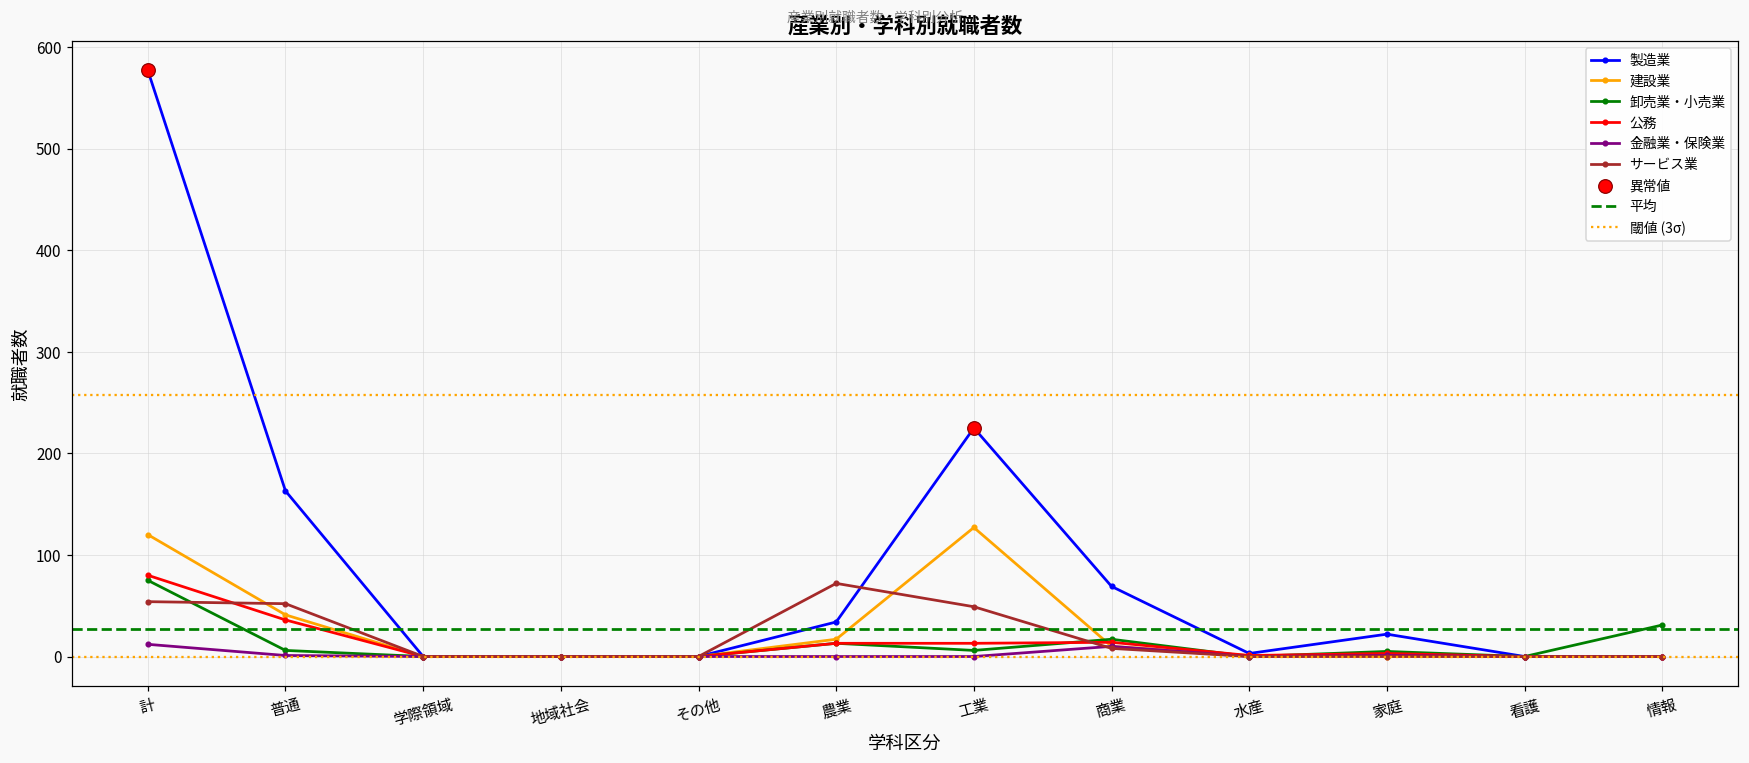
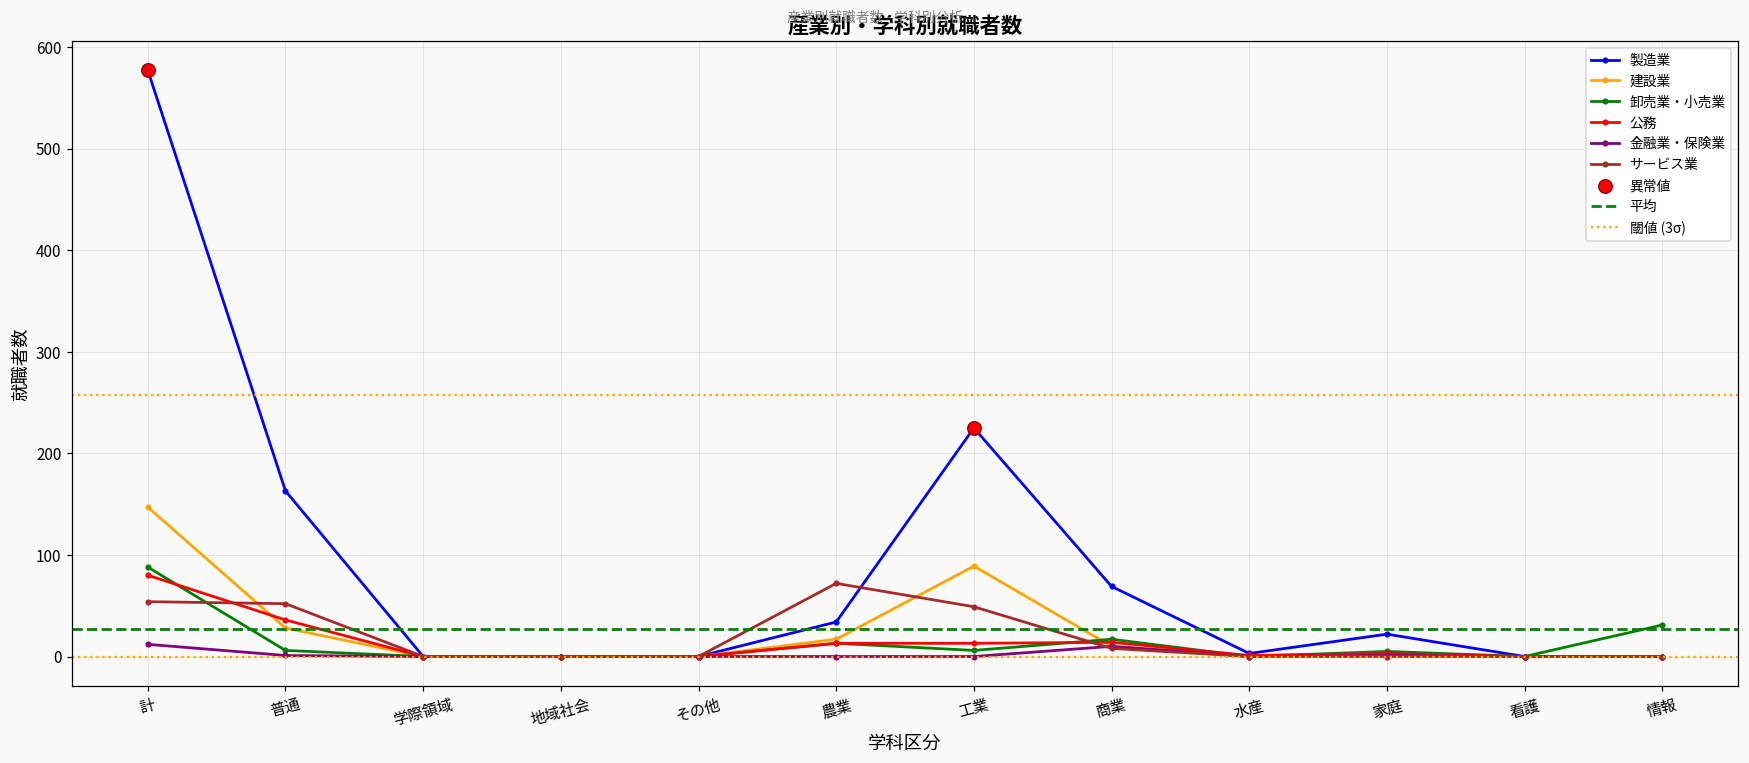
建設業, 計: 120 -> 150
卸売業・小売業, 計: 80 -> 90
建設業, 普通: 40 -> 30
建設業, 工業: 130 -> 90
